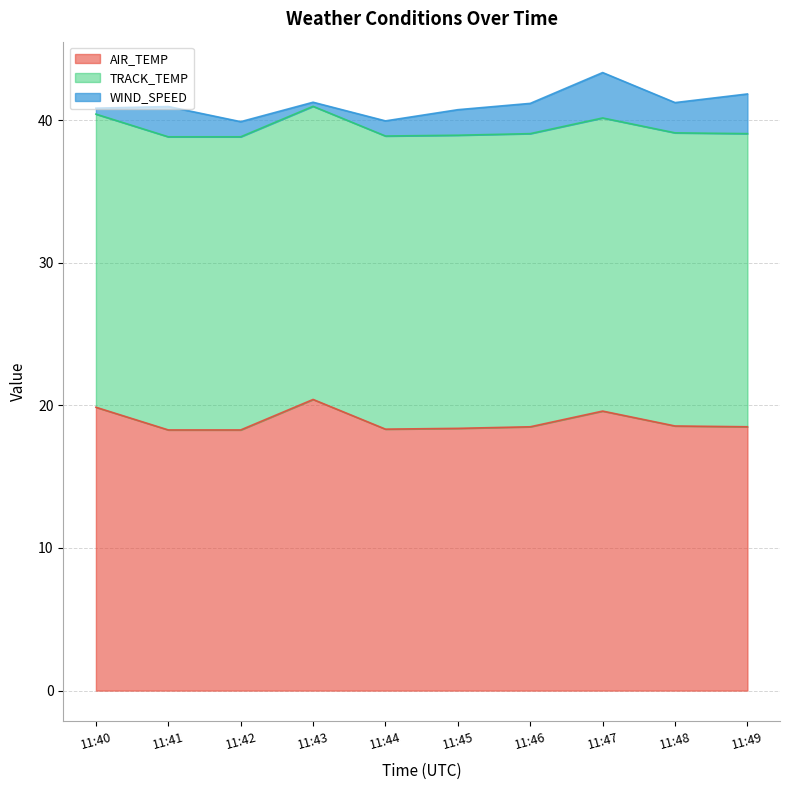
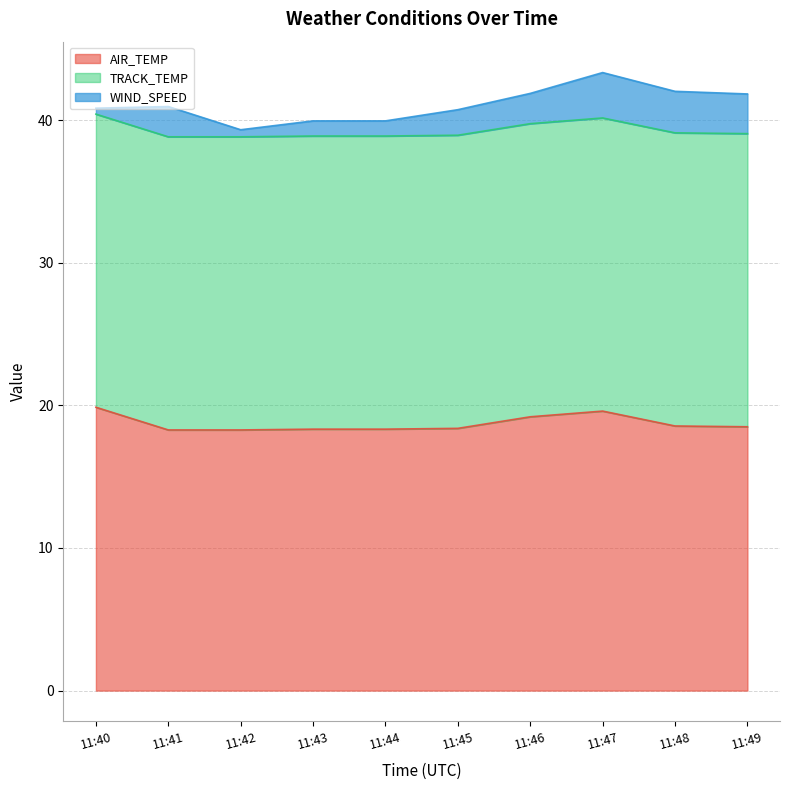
WIND_SPEED, 11:42: 1.1 -> 0.5
AIR_TEMP, 11:43: 20.4 -> 18.3
WIND_SPEED, 11:43: 0.3 -> 1.1
AIR_TEMP, 11:46: 18.5 -> 19.2
WIND_SPEED, 11:48: 2.1 -> 2.9
